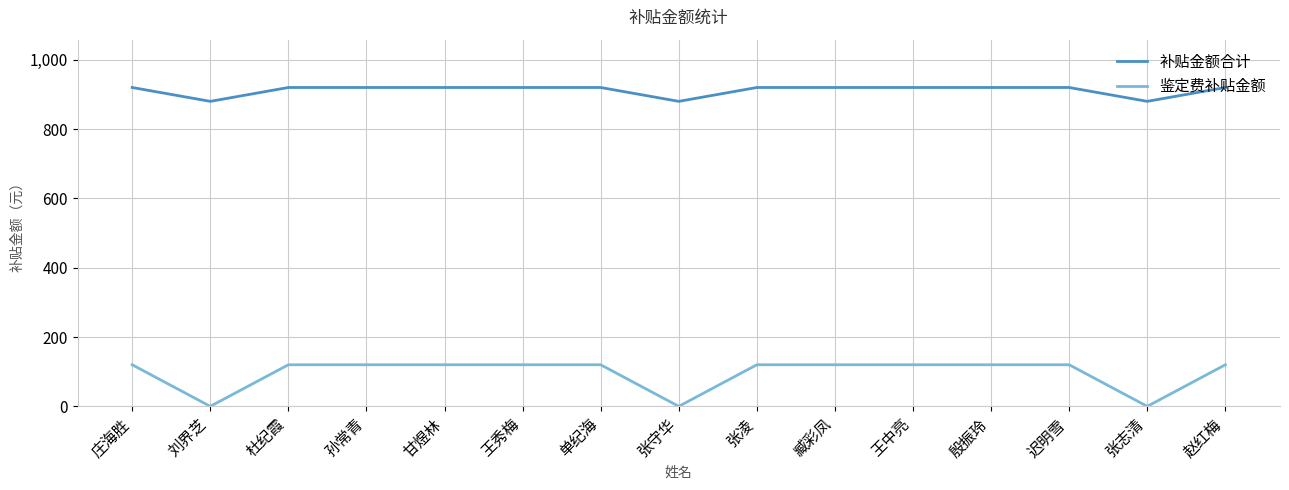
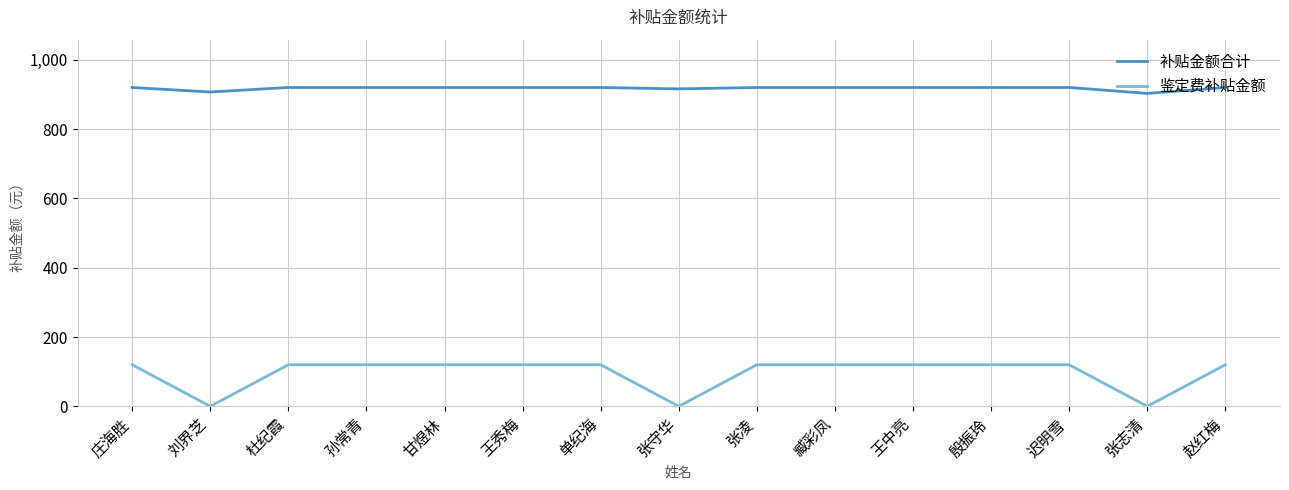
补贴金额合计, 刘界芝: 880 -> 910
补贴金额合计, 张守华: 880 -> 920
补贴金额合计, 张志清: 880 -> 900
